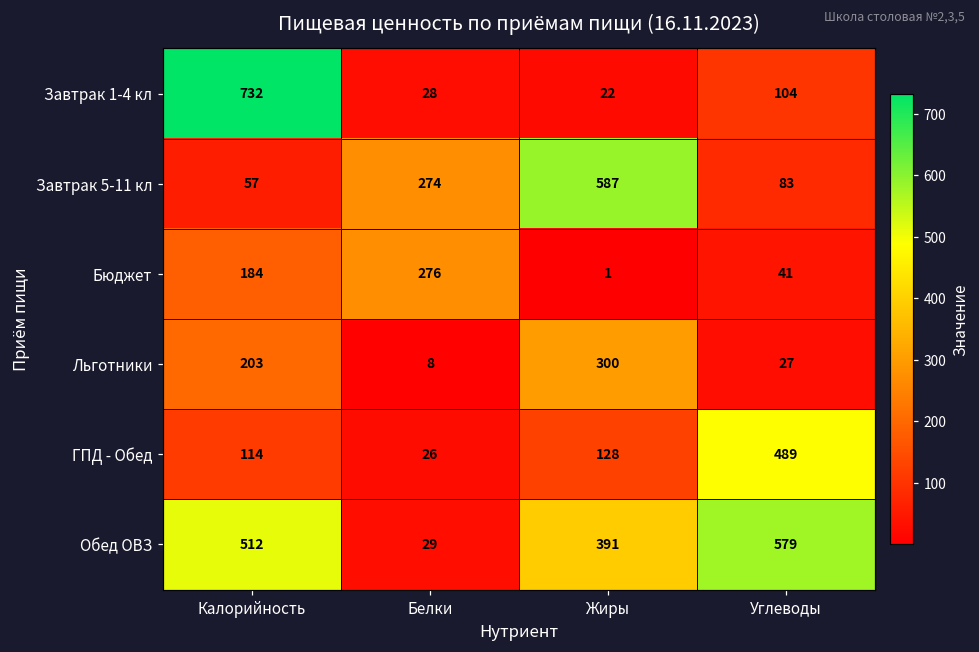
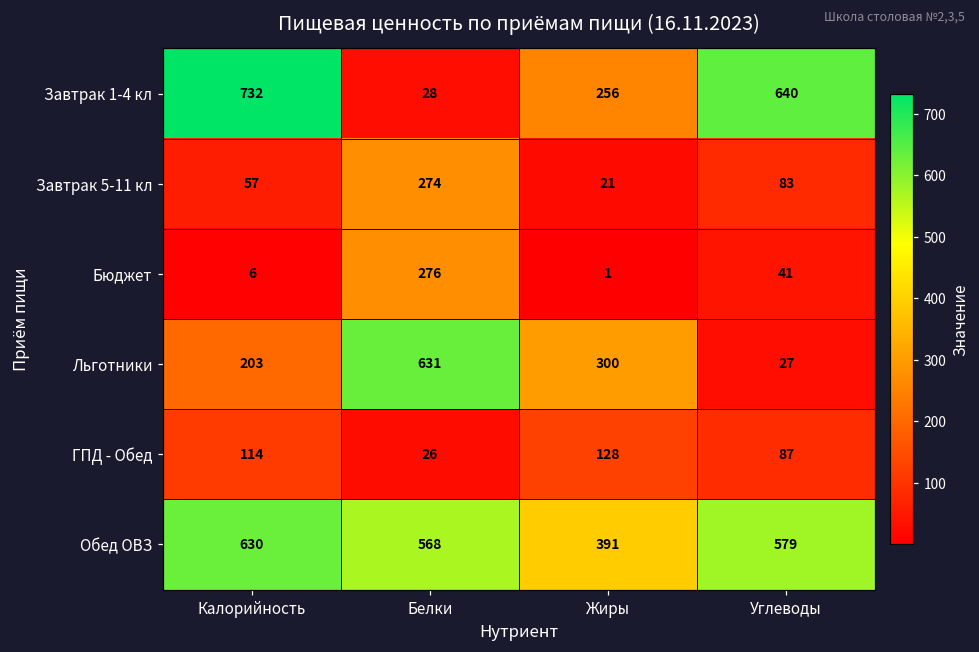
Завтрак 1-4 кл, Жиры: 22 -> 256
Завтрак 1-4 кл, Углеводы: 104 -> 640
Завтрак 5-11 кл, Жиры: 587 -> 21
Бюджет, Калорийность: 184 -> 6
Льготники, Белки: 8 -> 631
ГПД - Обед, Углеводы: 489 -> 87
Обед ОВЗ, Калорийность: 512 -> 630
Обед ОВЗ, Белки: 29 -> 568
